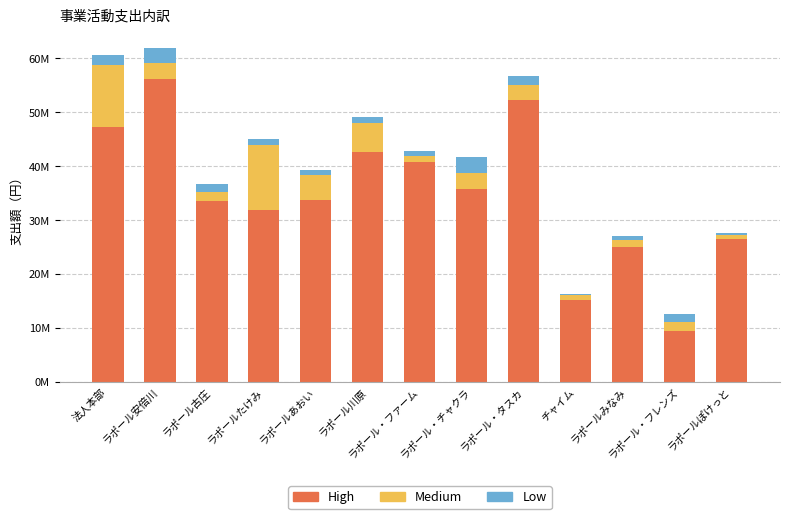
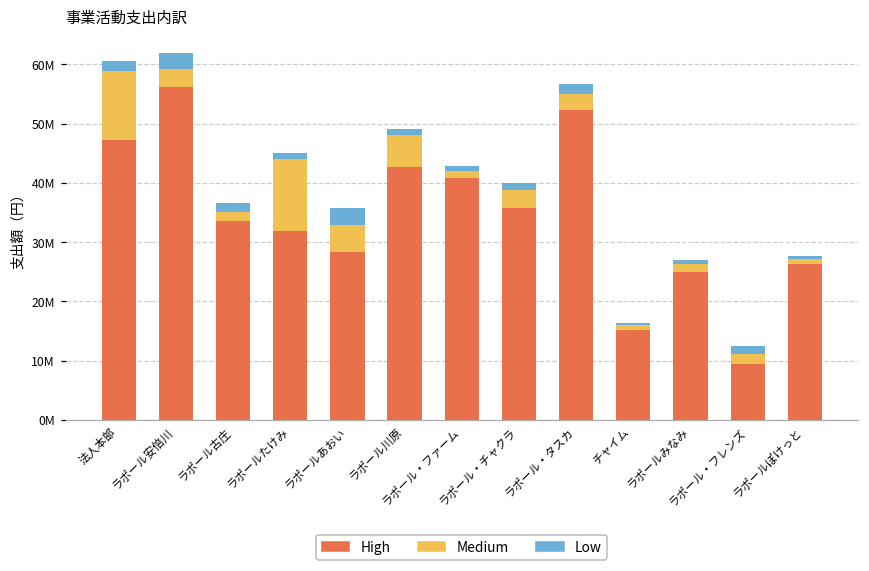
High, ラポールあおい: 34000000 -> 28000000
Low, ラポールあおい: 1000000 -> 3000000
Low, ラポール・チャクラ: 3000000 -> 1000000
